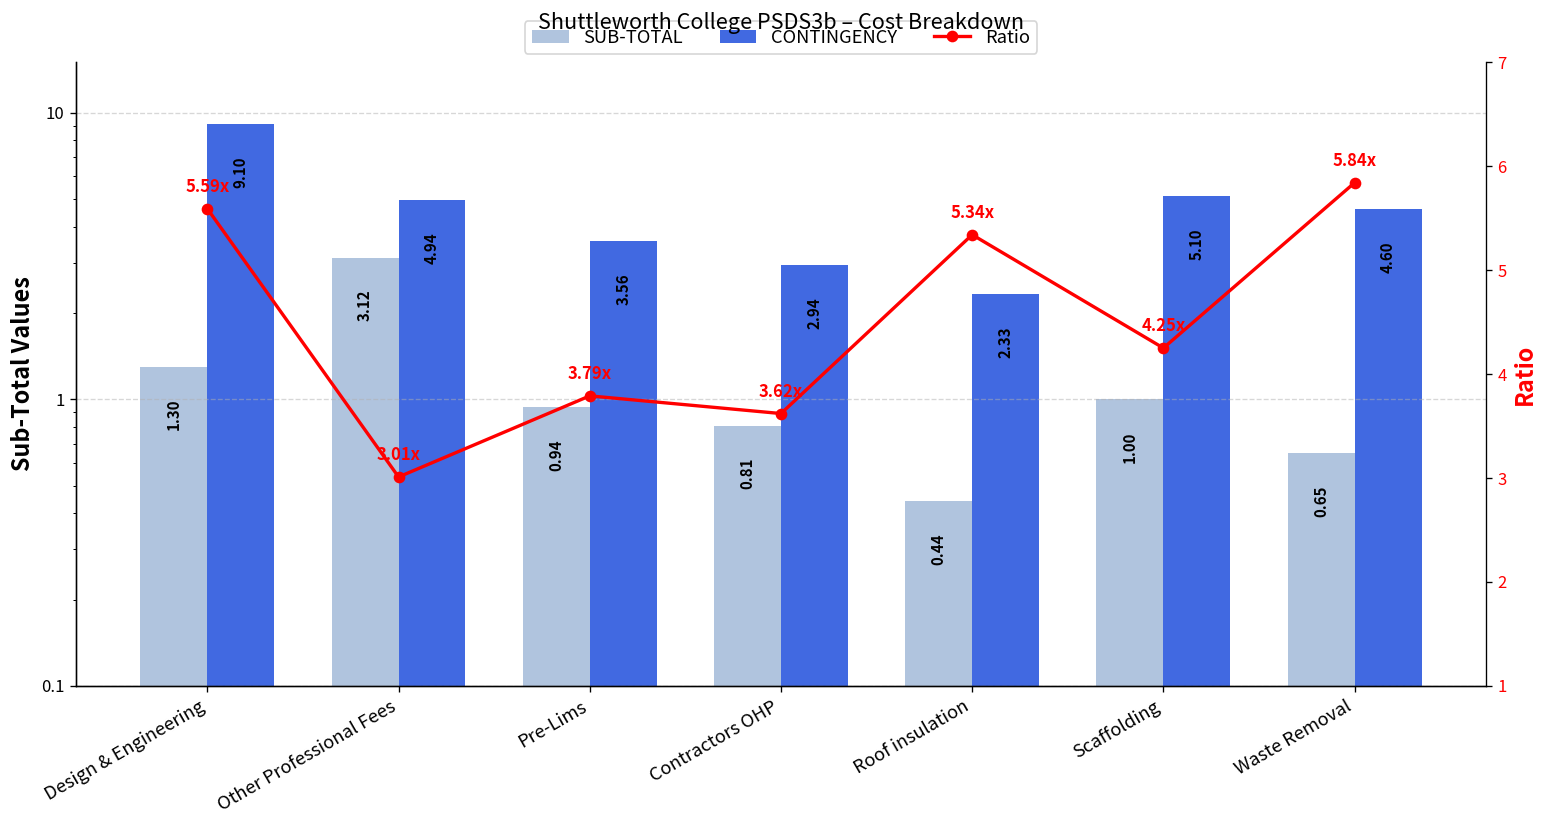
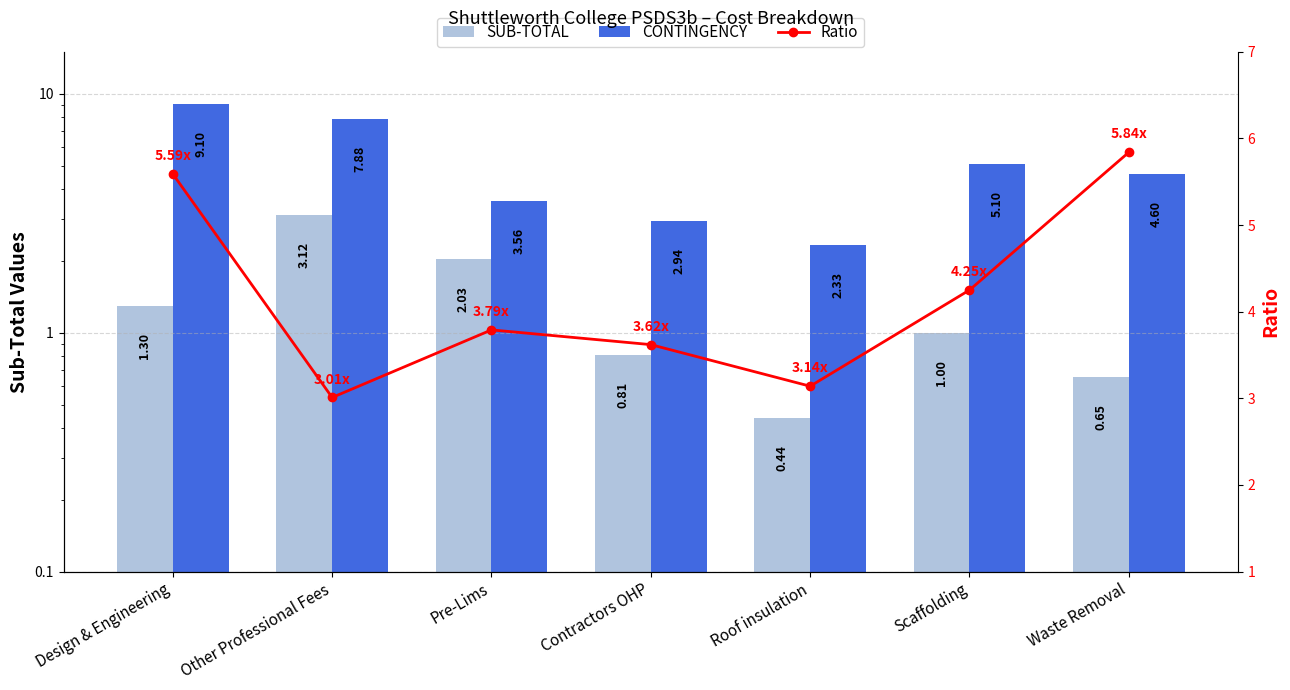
CONTINGENCY, Other Professional Fees: 4.94 -> 7.88
SUB-TOTAL, Pre-Lims: 0.94 -> 2.03
Ratio, Roof insulation: 5.34x -> 3.14x
